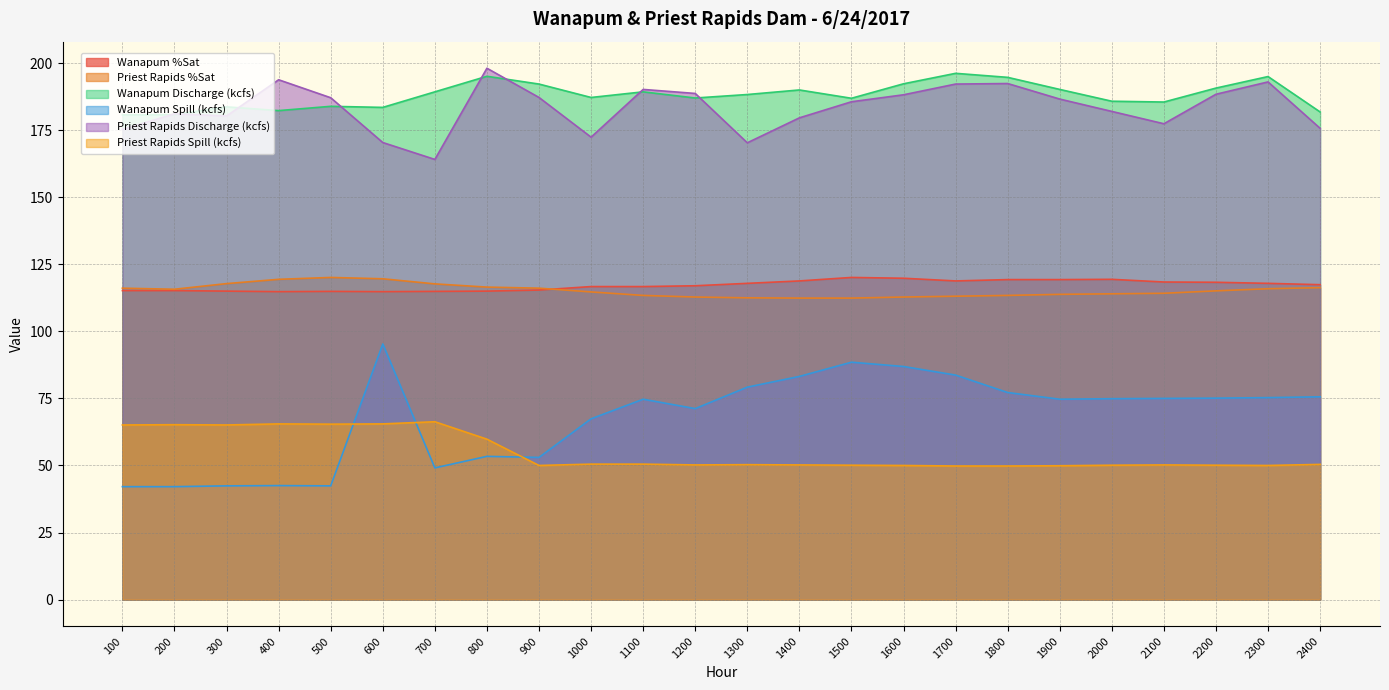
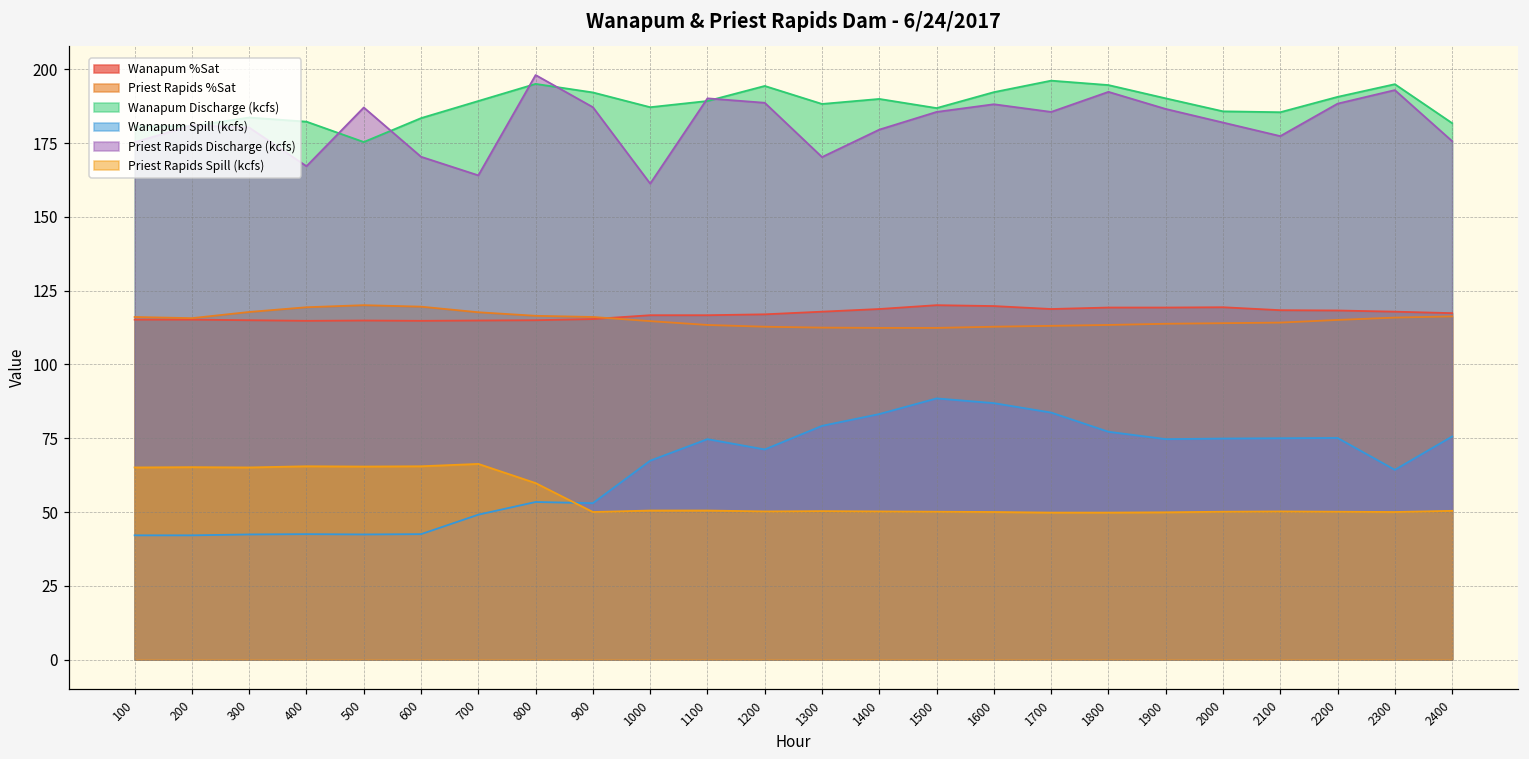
Priest Rapids Discharge (kcfs), 400: 194 -> 167
Wanapum Discharge (kcfs), 500: 184 -> 175
Wanapum Spill (kcfs), 600: 95 -> 43
Priest Rapids Discharge (kcfs), 1000: 172 -> 161
Wanapum Discharge (kcfs), 1200: 187 -> 194
Priest Rapids Discharge (kcfs), 1700: 192 -> 186
Wanapum Spill (kcfs), 2300: 75 -> 64
